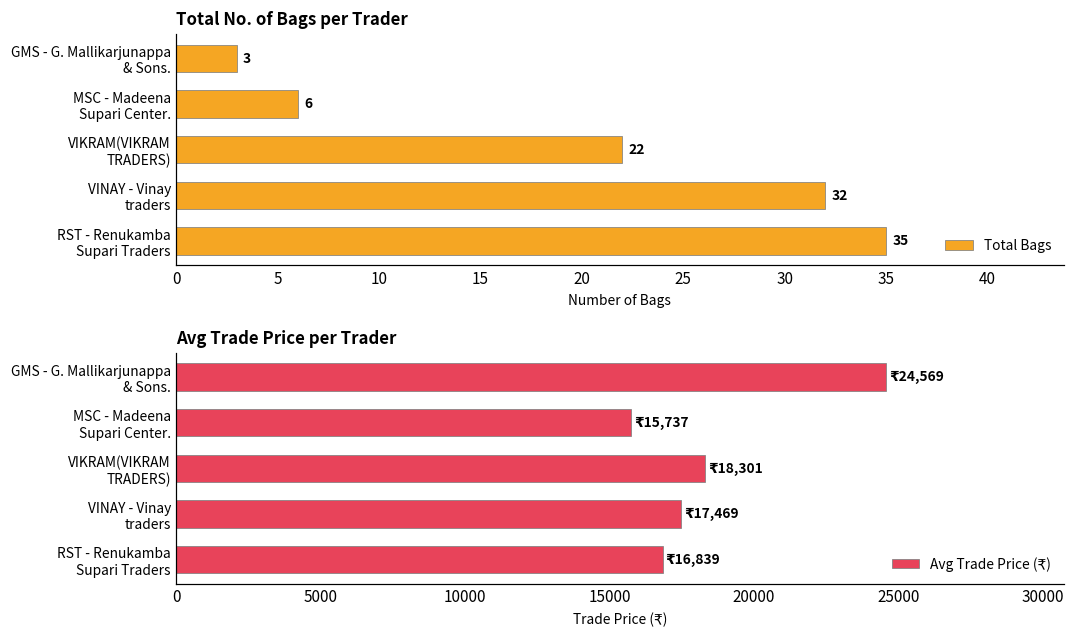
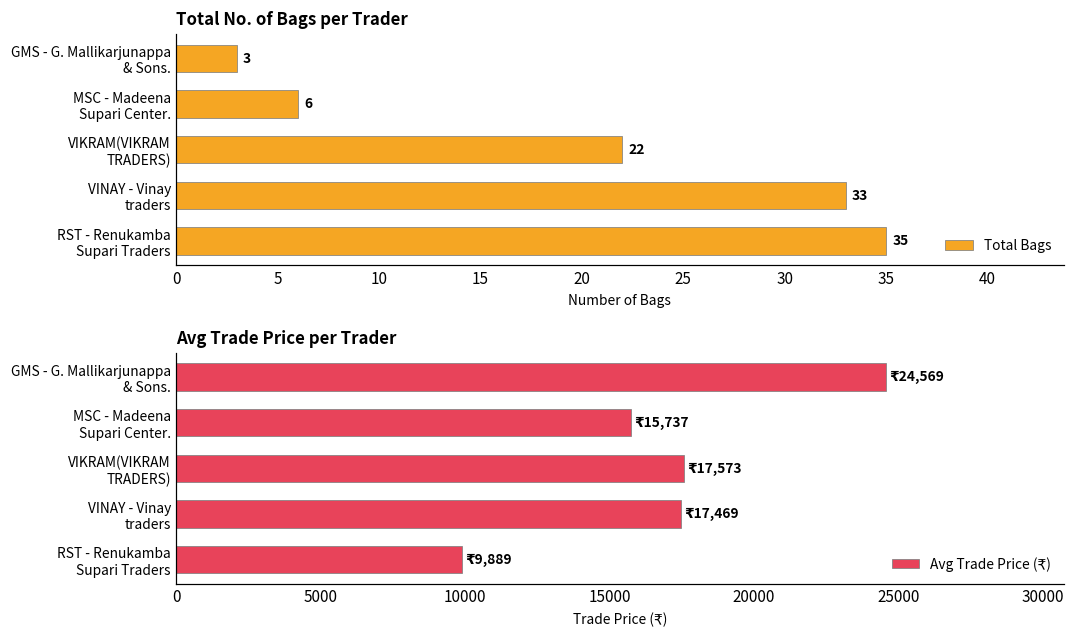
Total No. of Bags per Trader, VINAY - Vinay traders: 32 -> 33
Avg Trade Price per Trader, VIKRAM(VIKRAM TRADERS): 18,301 -> 17,573
Avg Trade Price per Trader, RST - Renukamba Supari Traders: 16,839 -> 9,889
